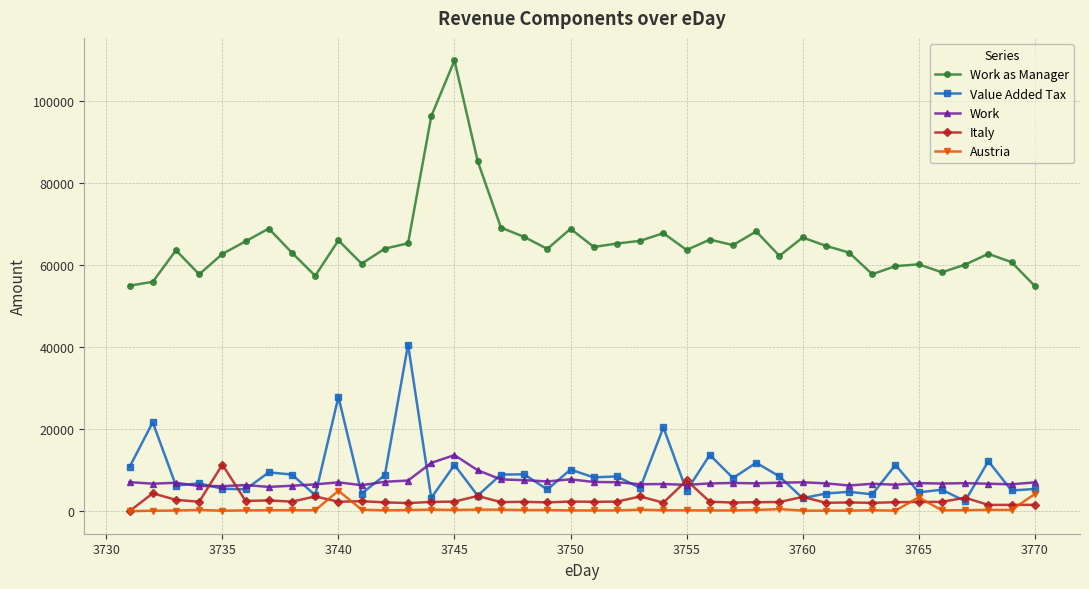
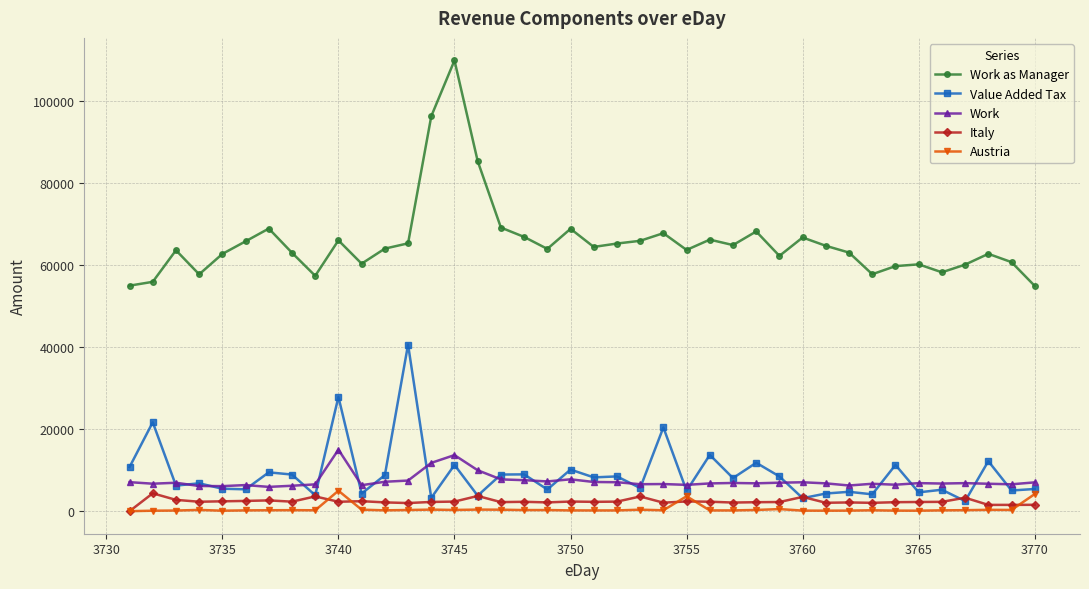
Italy, 3735: 11000 -> 2000
Work, 3740: 7000 -> 15000
Italy, 3755: 8000 -> 2000
Austria, 3755: 0 -> 4000
Austria, 3765: 3000 -> 0
